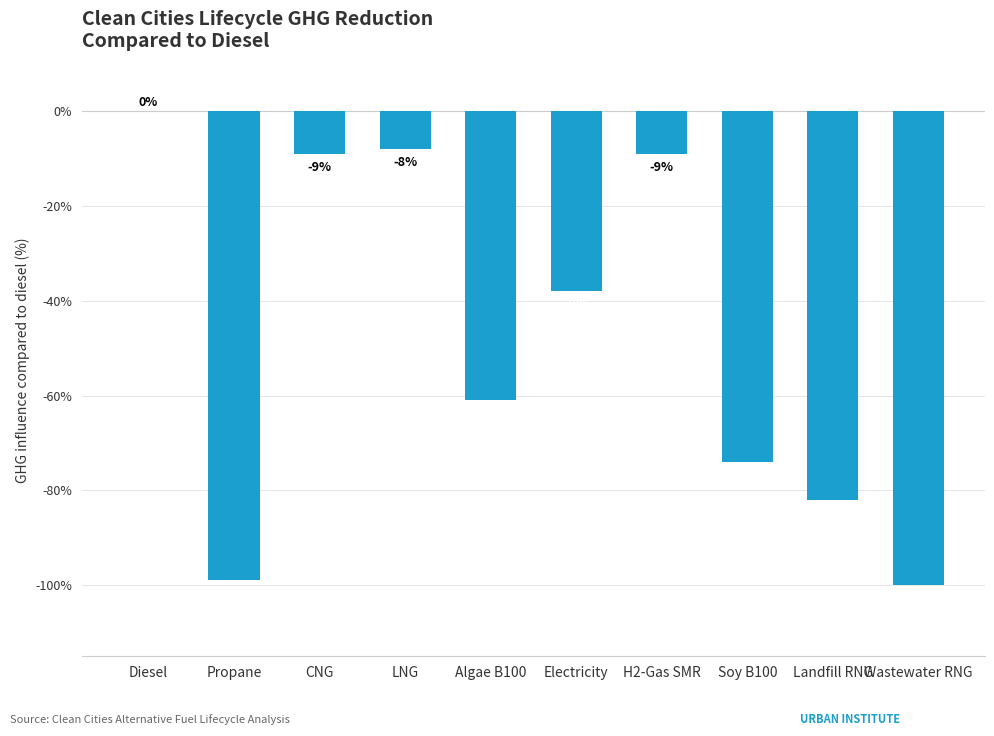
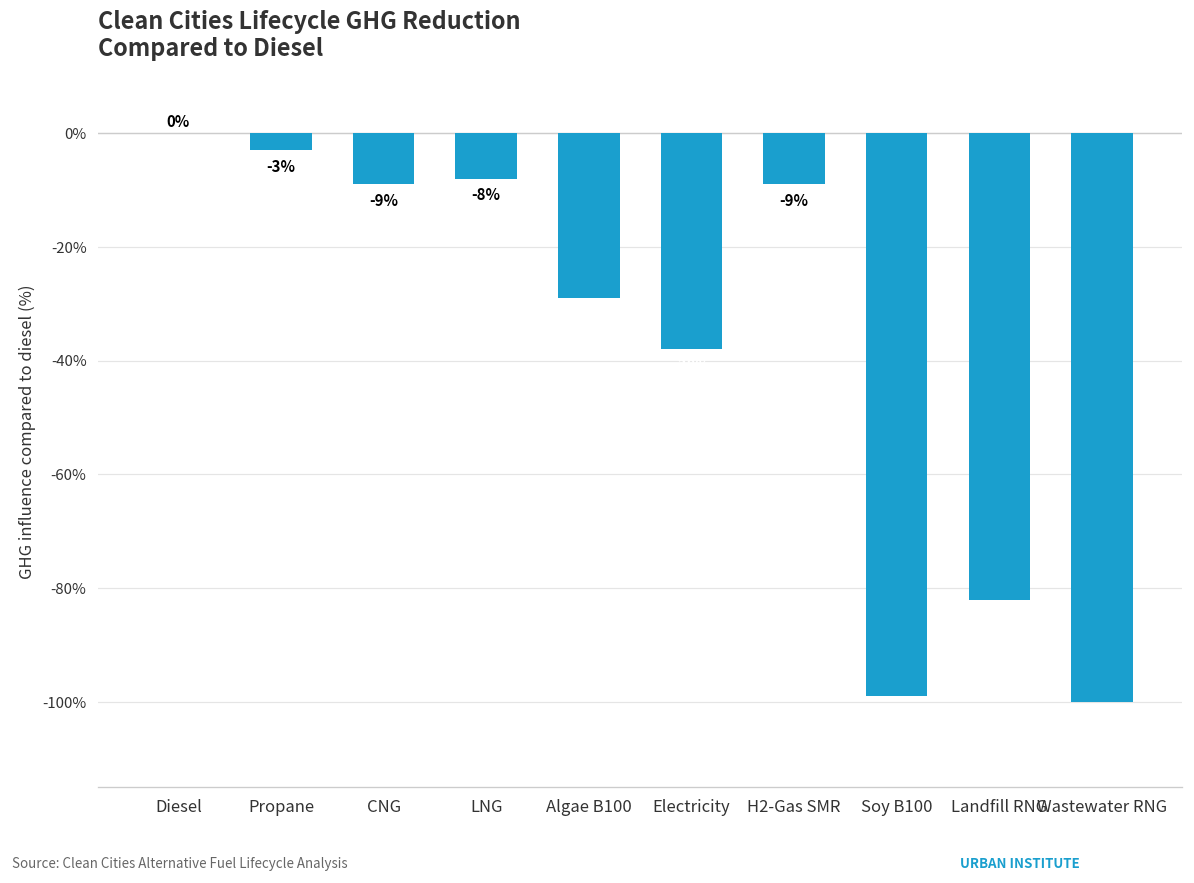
Propane: -99% -> -3%
Algae B100: -61% -> -29%
Soy B100: -74% -> -99%
